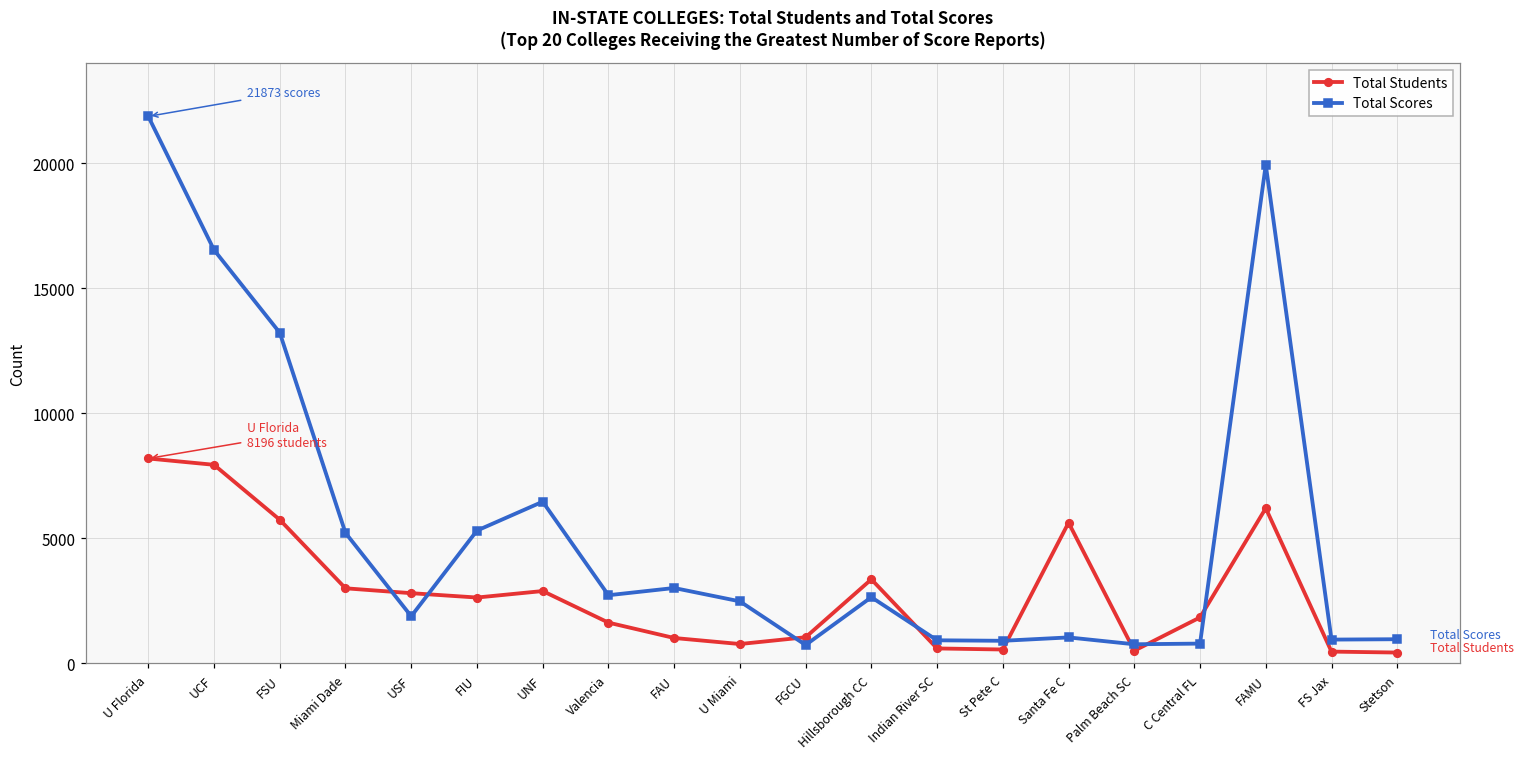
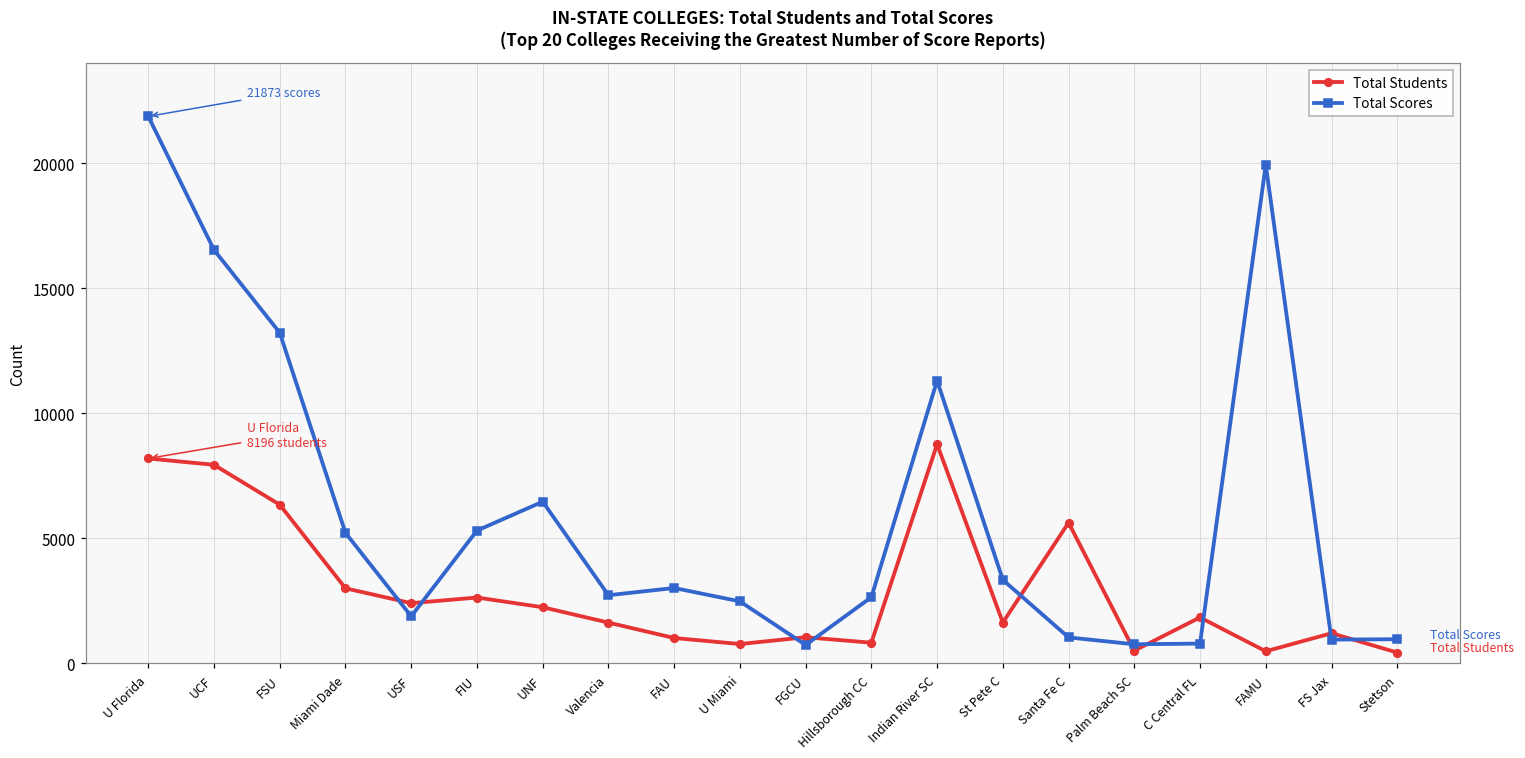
Total Students, FSU: 5700 -> 6300
Total Students, USF: 2800 -> 2400
Total Students, UNF: 2900 -> 2200
Total Students, Hillsborough CC: 3400 -> 800
Total Students, Indian River SC: 600 -> 8800
Total Scores, Indian River SC: 900 -> 11300
Total Students, St Pete C: 600 -> 1600
Total Scores, St Pete C: 900 -> 3300
Total Students, FAMU: 6200 -> 500
Total Students, FS Jax: 500 -> 1200
